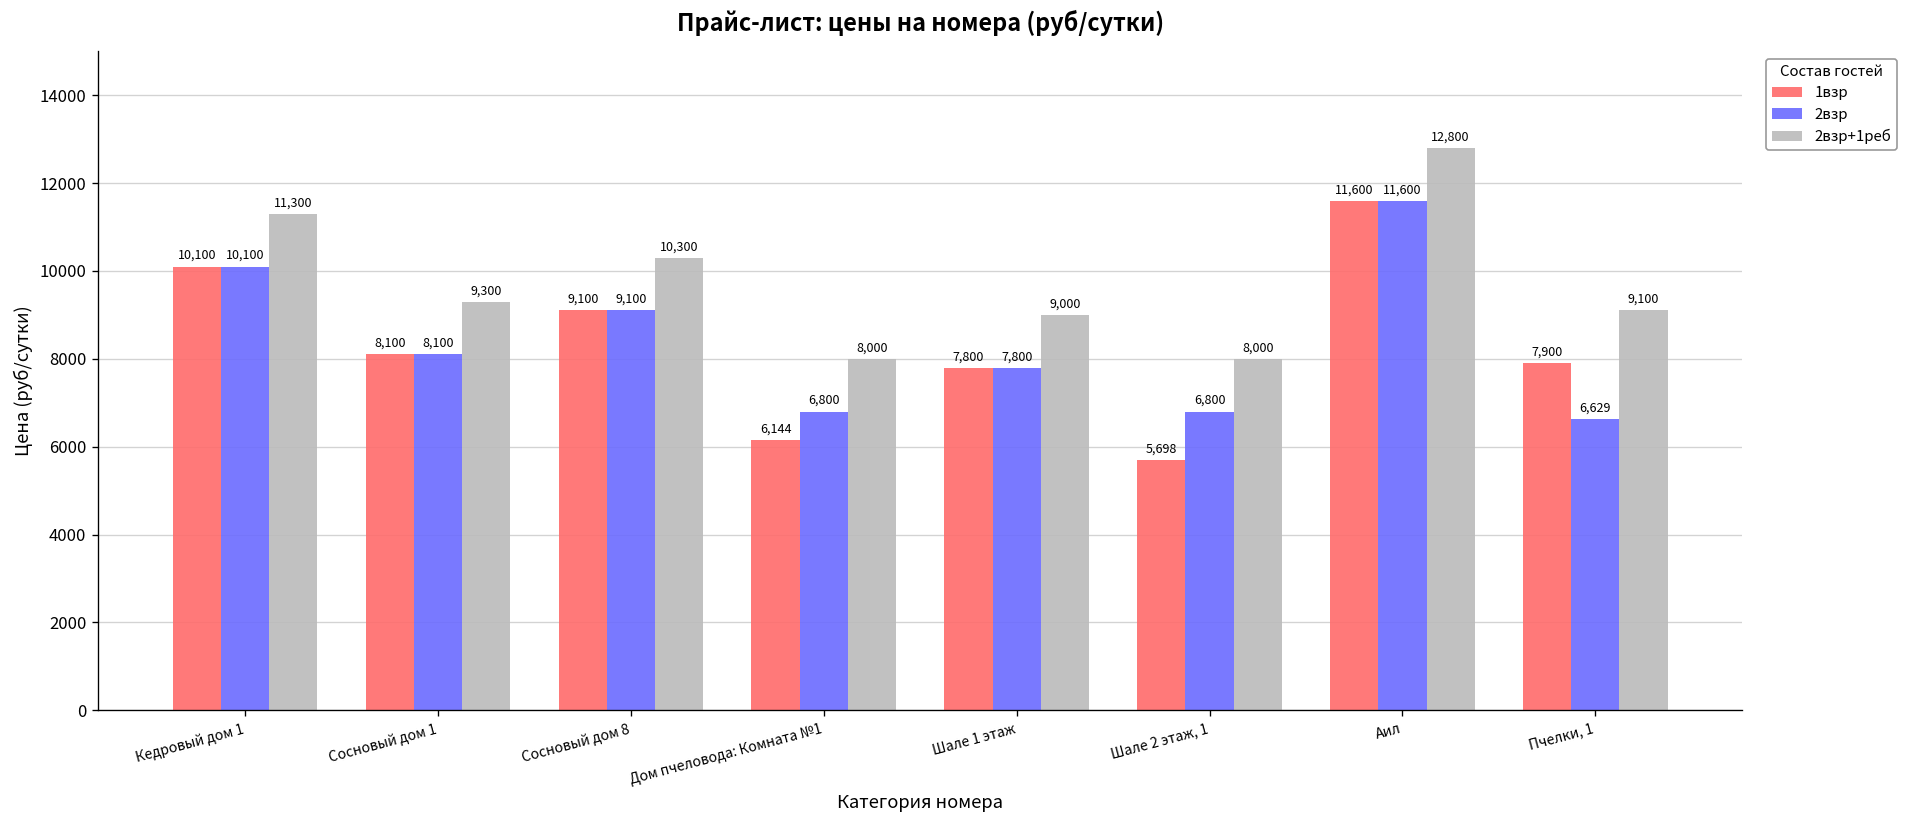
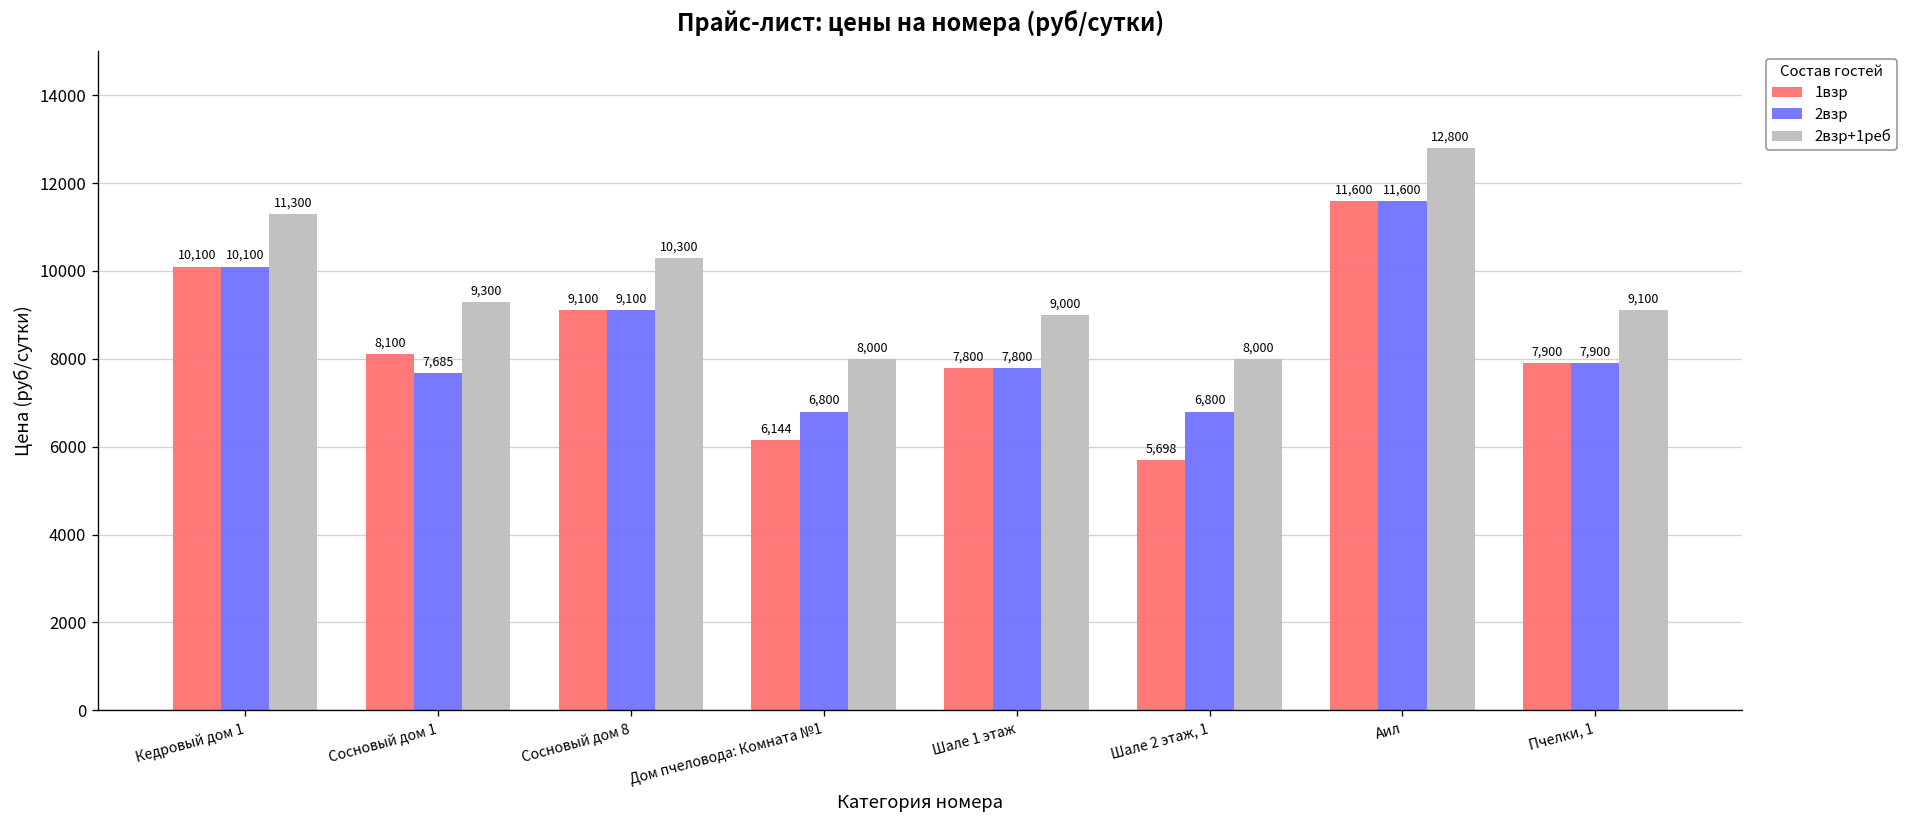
2взр, Сосновый дом 1: 8,100 -> 7,685
2взр, Пчелки, 1: 6,629 -> 7,900
